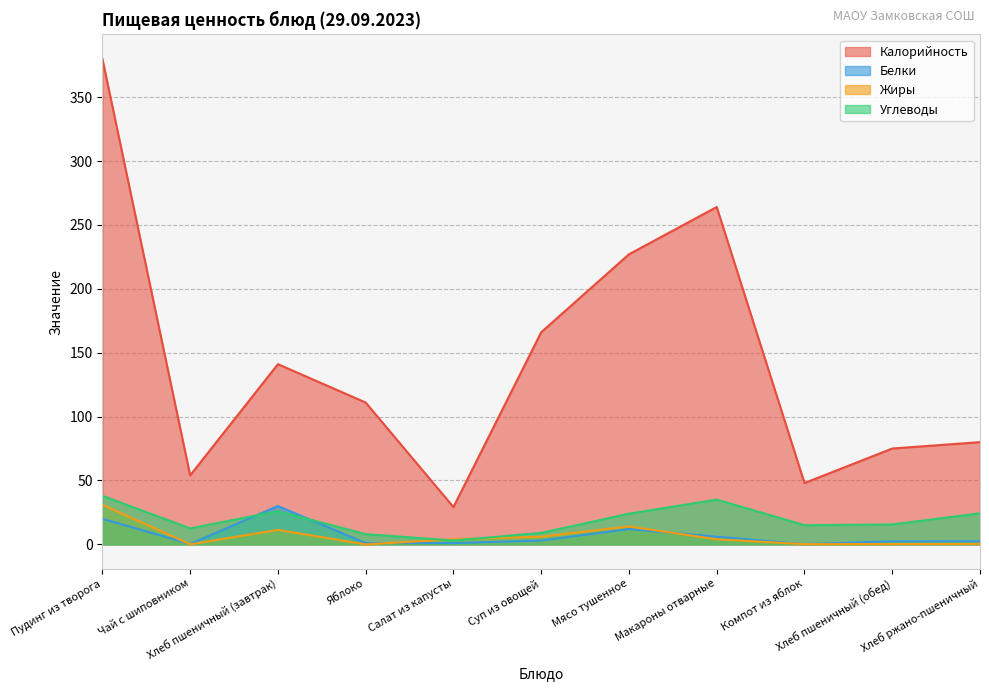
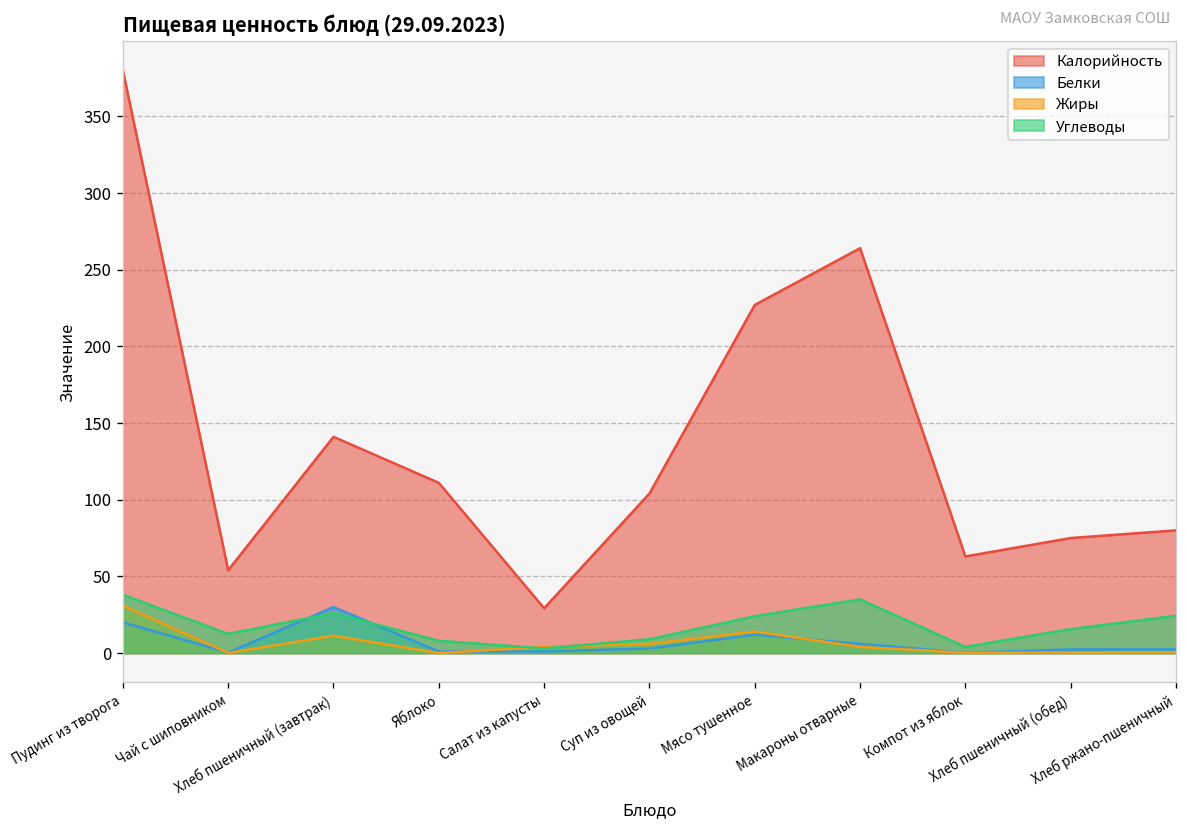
Калорийность, Суп из овощей: 166 -> 104
Калорийность, Компот из яблок: 48 -> 63
Углеводы, Компот из яблок: 15 -> 4
